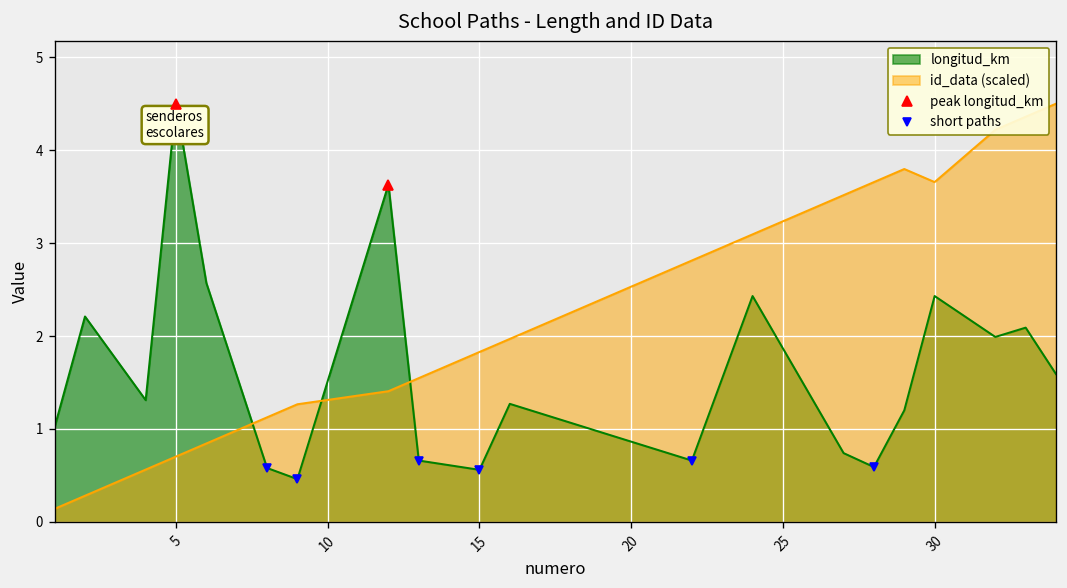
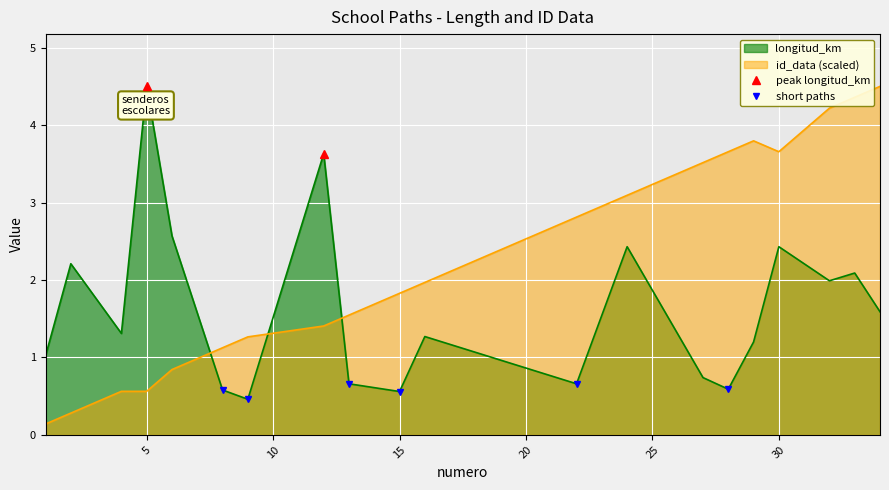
id_data (scaled), 5: 0.7 -> 0.6
